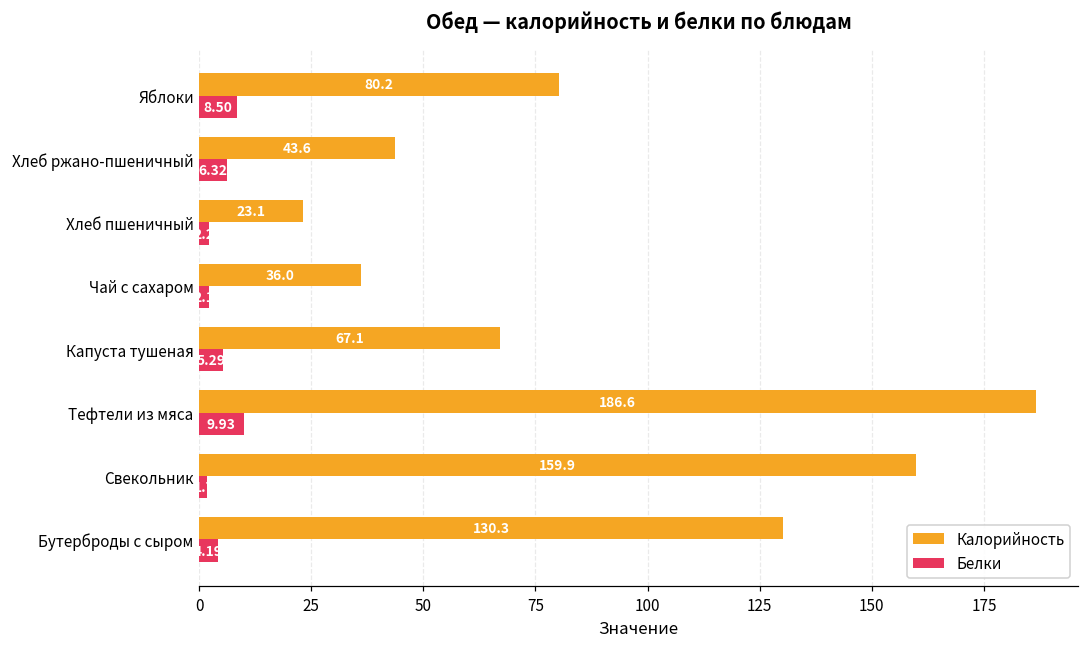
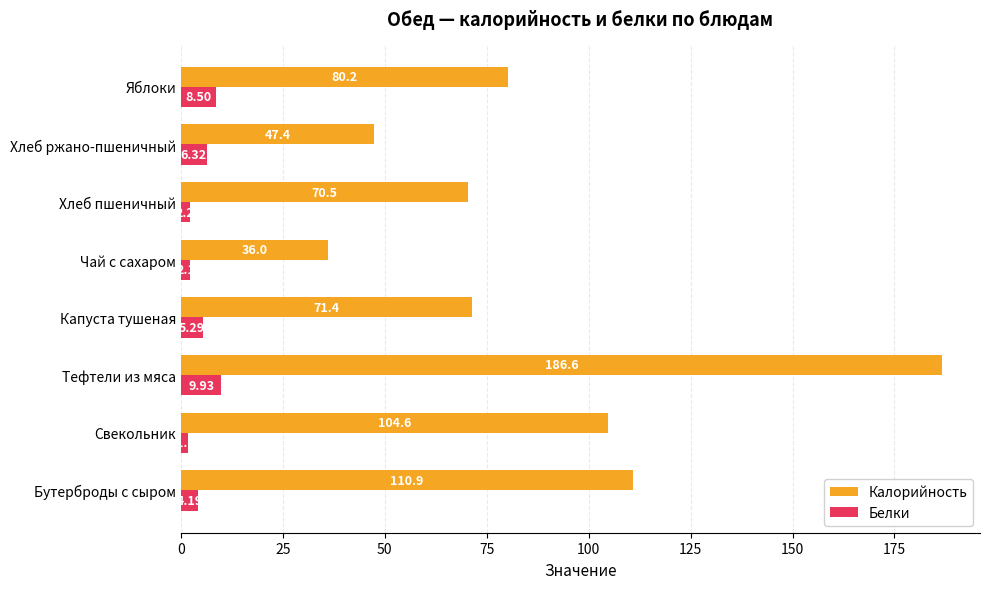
Калорийность, Хлеб ржано-пшеничный: 43.6 -> 47.4
Калорийность, Хлеб пшеничный: 23.1 -> 70.5
Калорийность, Капуста тушеная: 67.1 -> 71.4
Калорийность, Свекольник: 159.9 -> 104.6
Калорийность, Бутерброды с сыром: 130.3 -> 110.9
